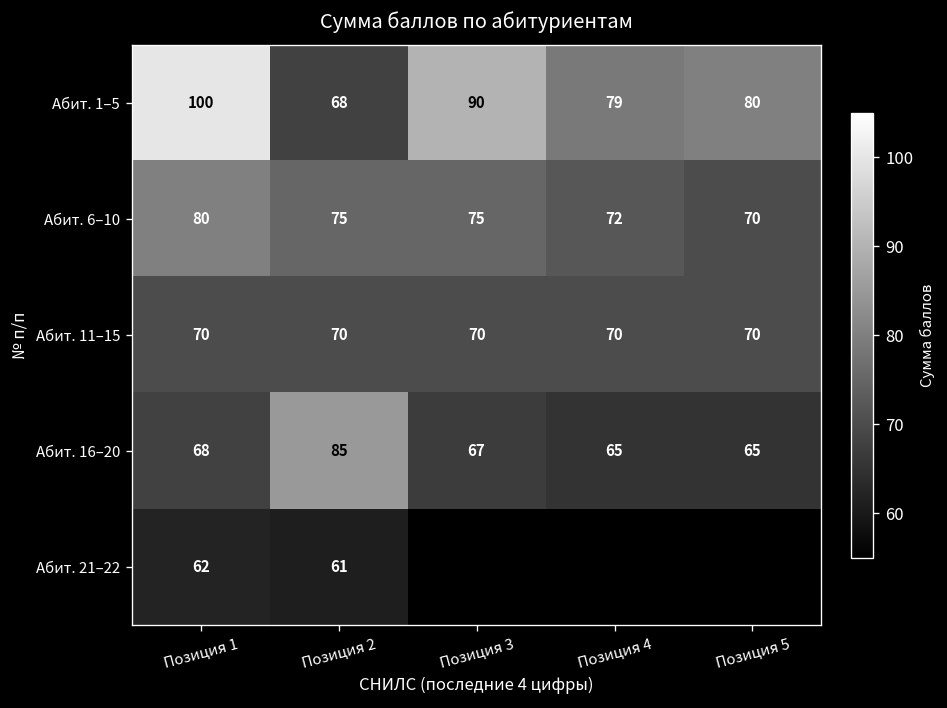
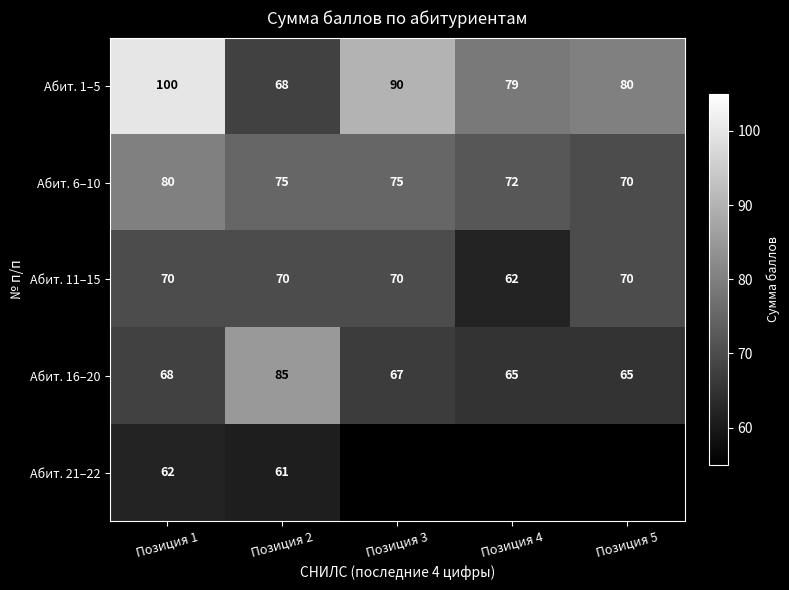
Абит. 11–15, Позиция 4: 70 -> 62
